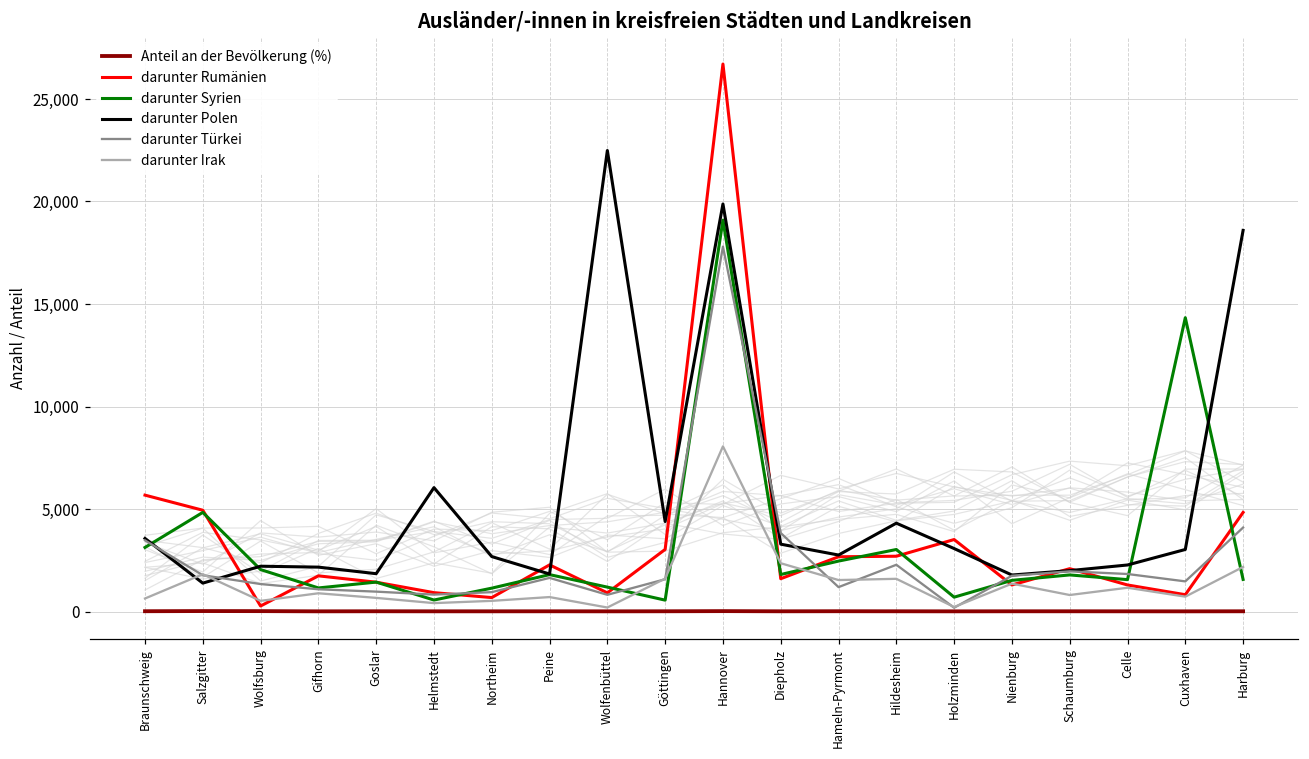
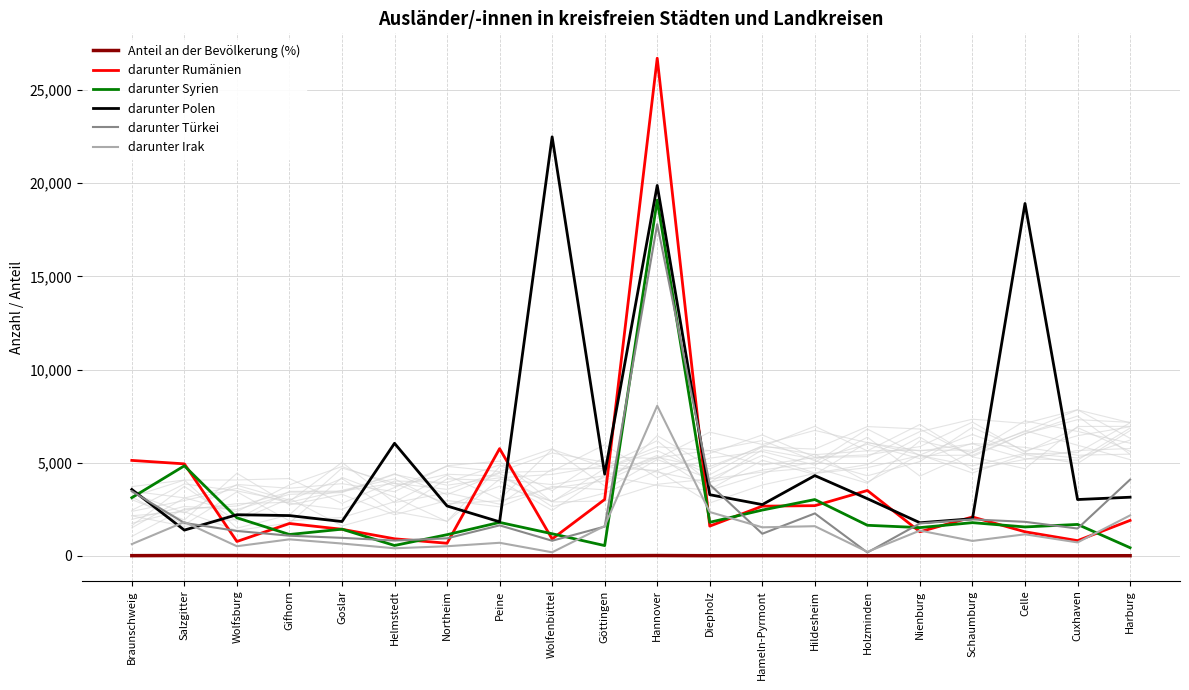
darunter Rumänien, Braunschweig: 5,700 -> 5,100
darunter Rumänien, Wolfsburg: 300 -> 800
darunter Rumänien, Peine: 2,300 -> 5,800
darunter Syrien, Holzminden: 700 -> 1,600
darunter Polen, Celle: 2,300 -> 18,900
darunter Syrien, Cuxhaven: 14,300 -> 1,700
darunter Rumänien, Harburg: 4,800 -> 1,900
darunter Syrien, Harburg: 1,600 -> 400
darunter Polen, Harburg: 18,600 -> 3,200
